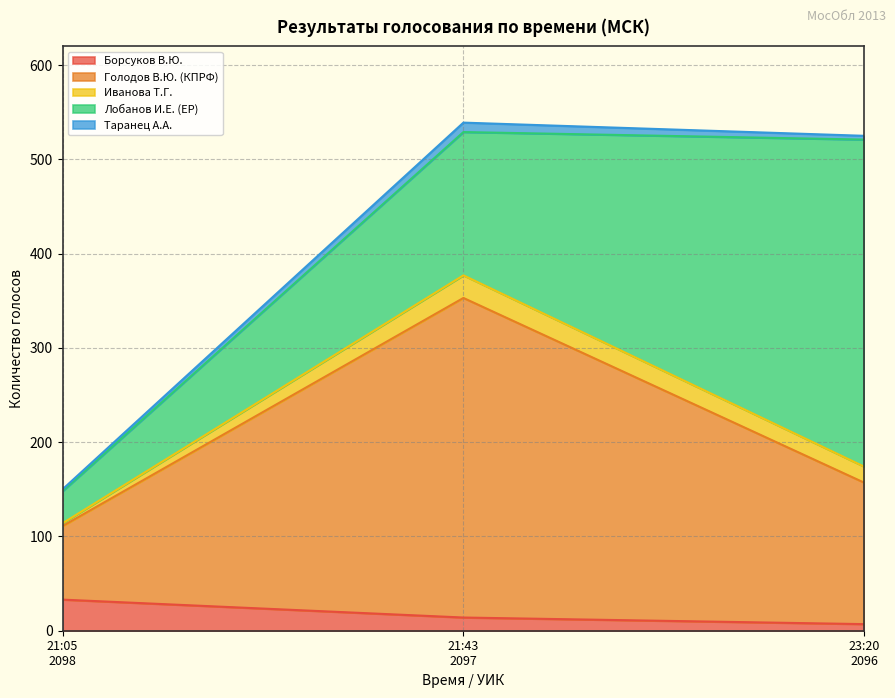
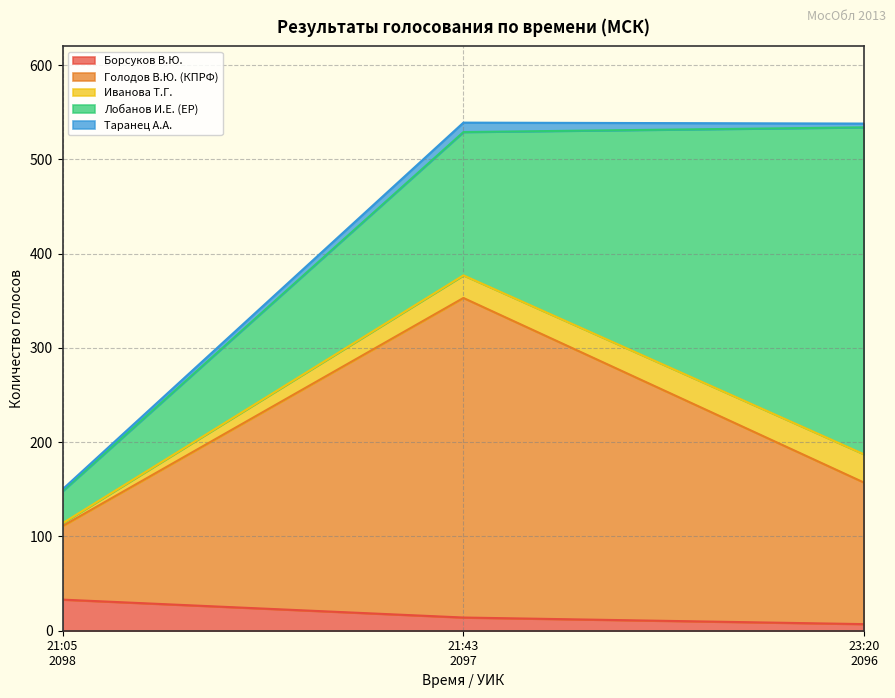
Иванова Т.Г., 23:20 2096: 20 -> 30
